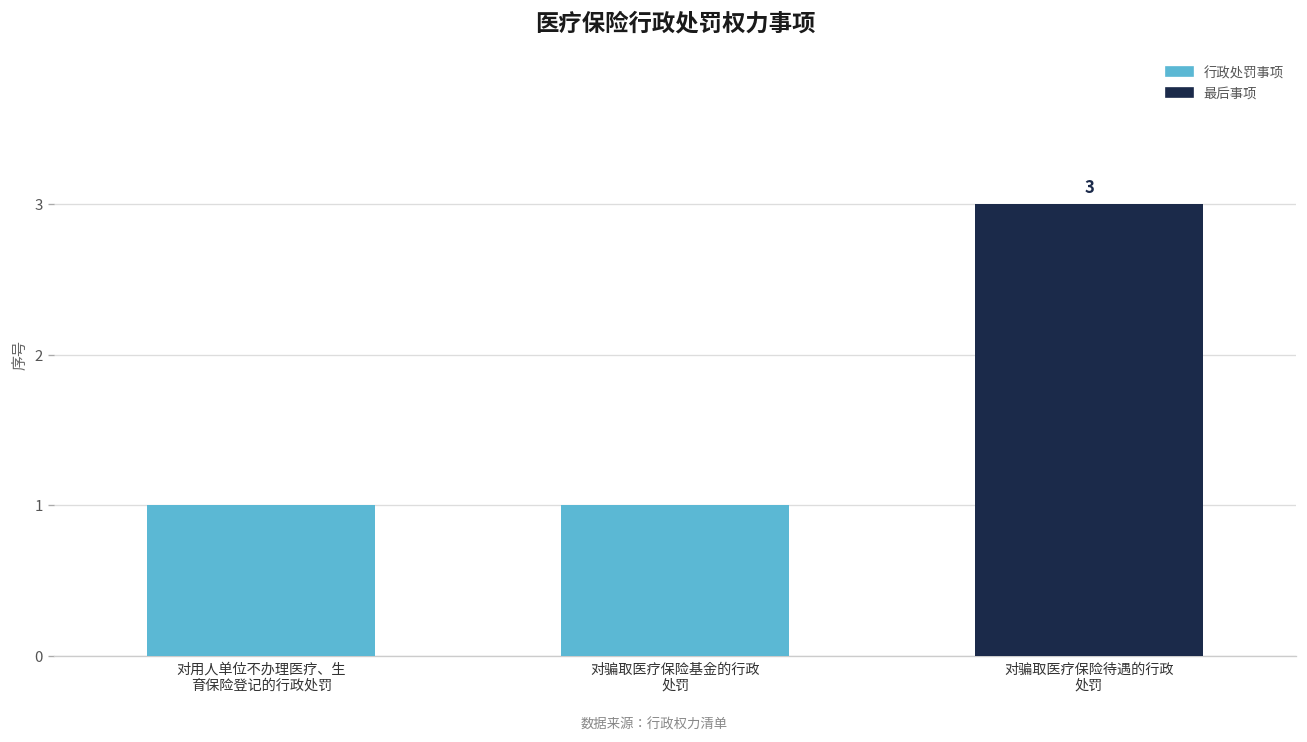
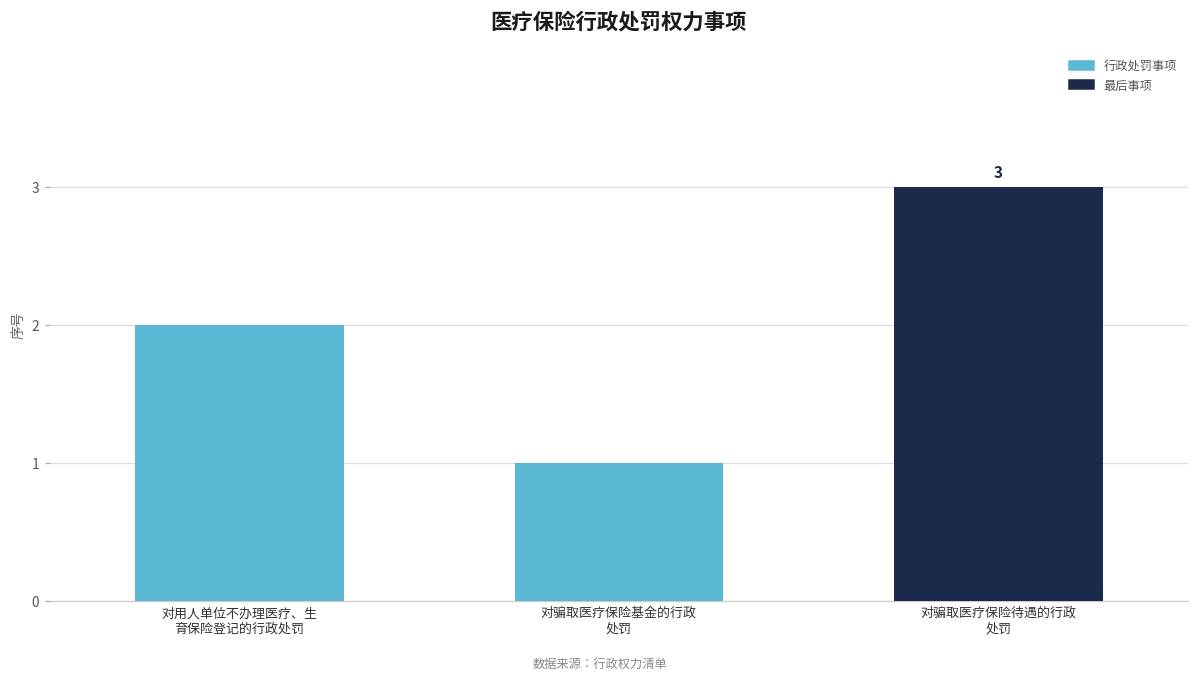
对用人单位不办理医疗、生 育保险登记的行政处罚: 1 -> 2
